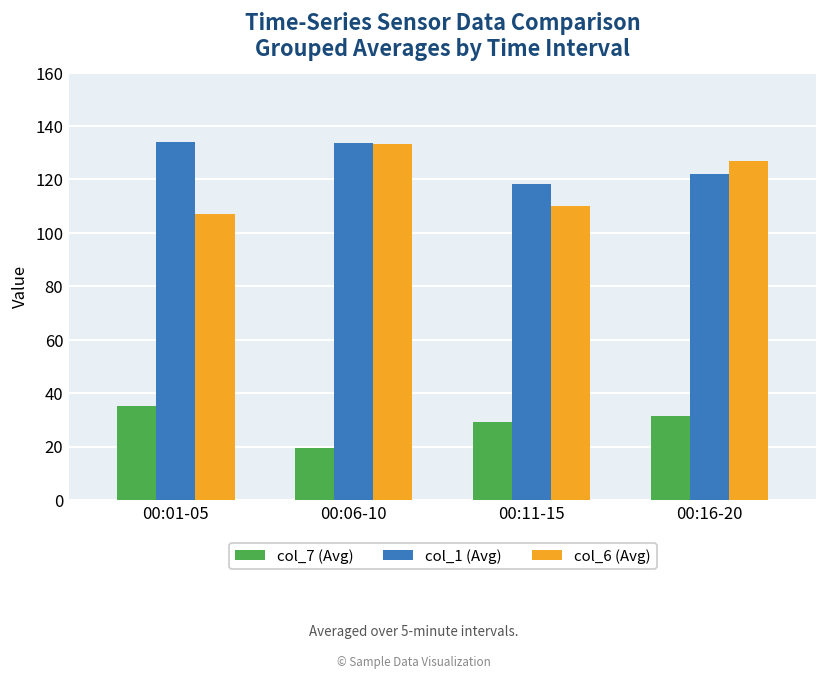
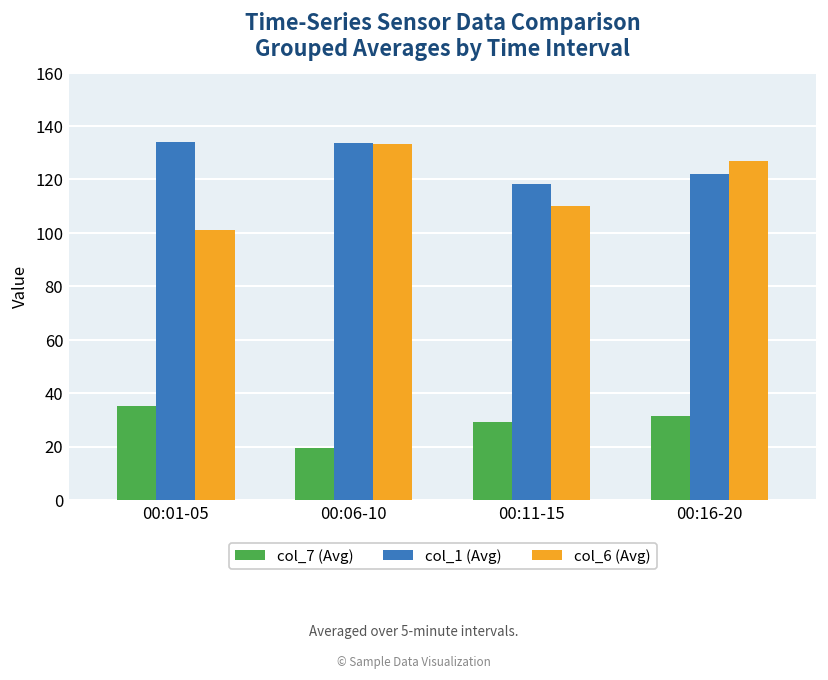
col_6 (Avg), 00:01-05: 107 -> 101
